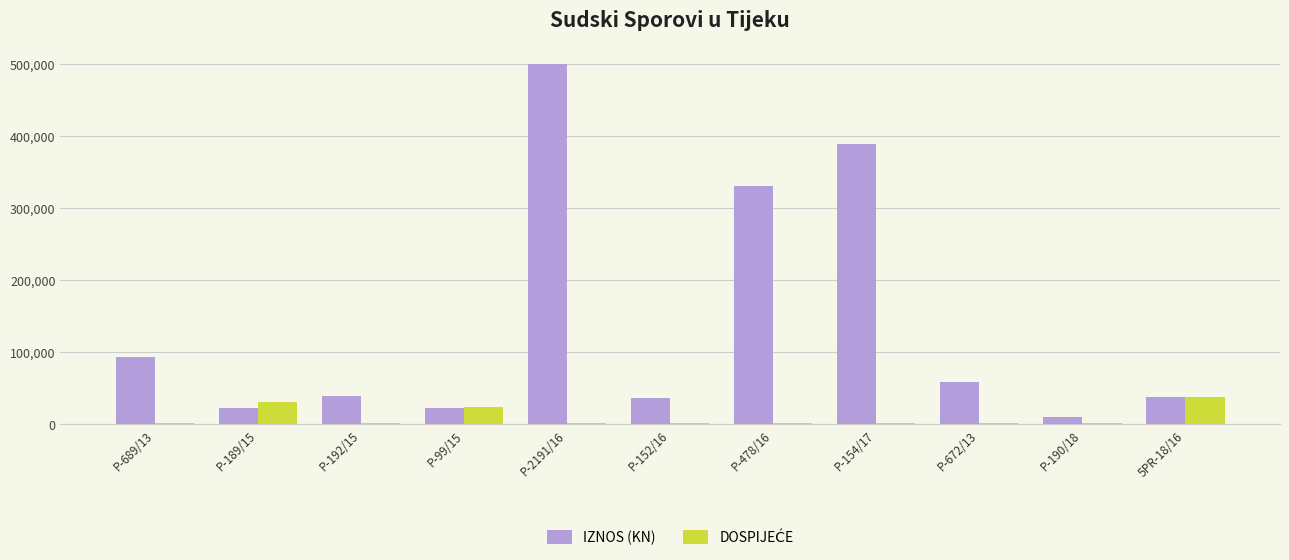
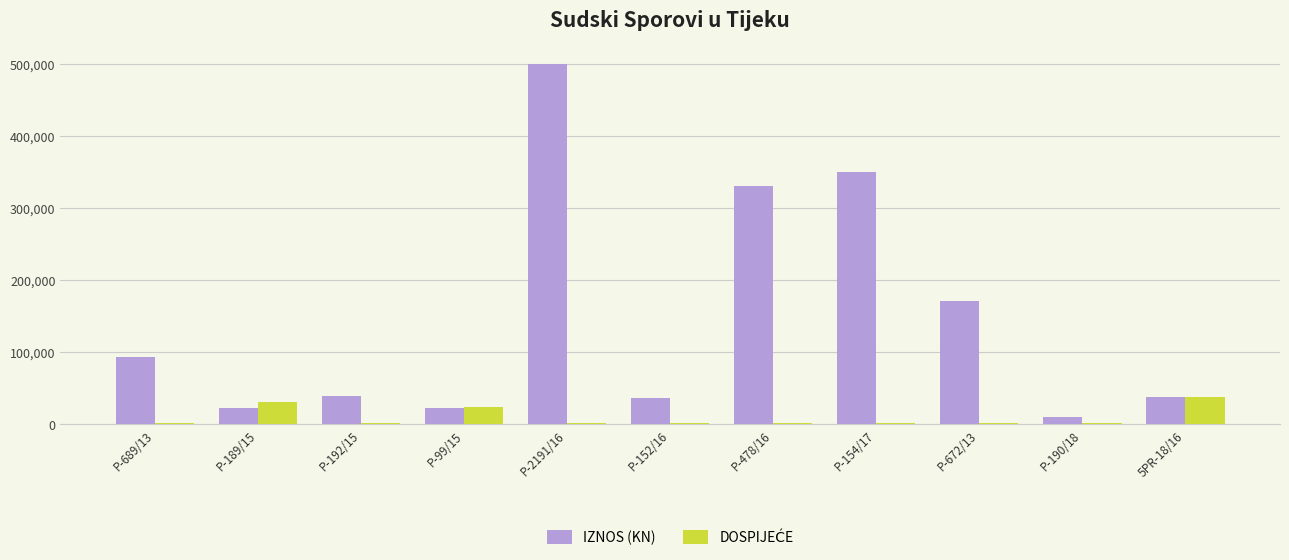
IZNOS (KN), P-154/17: 390,000 -> 350,000
IZNOS (KN), P-672/13: 60,000 -> 170,000
